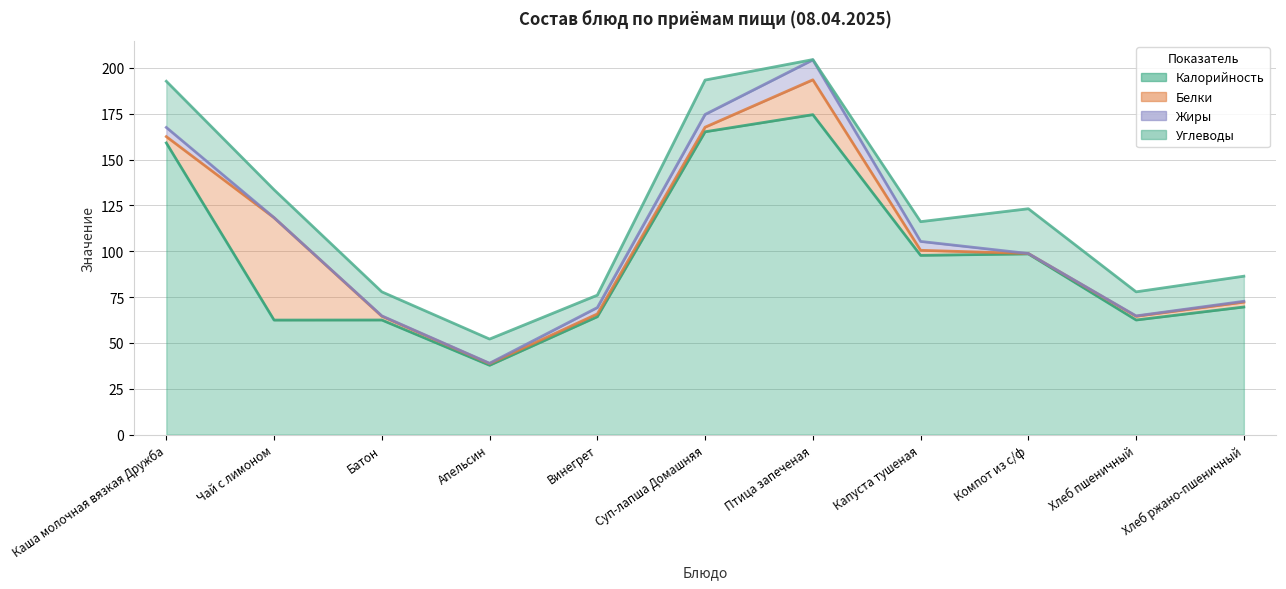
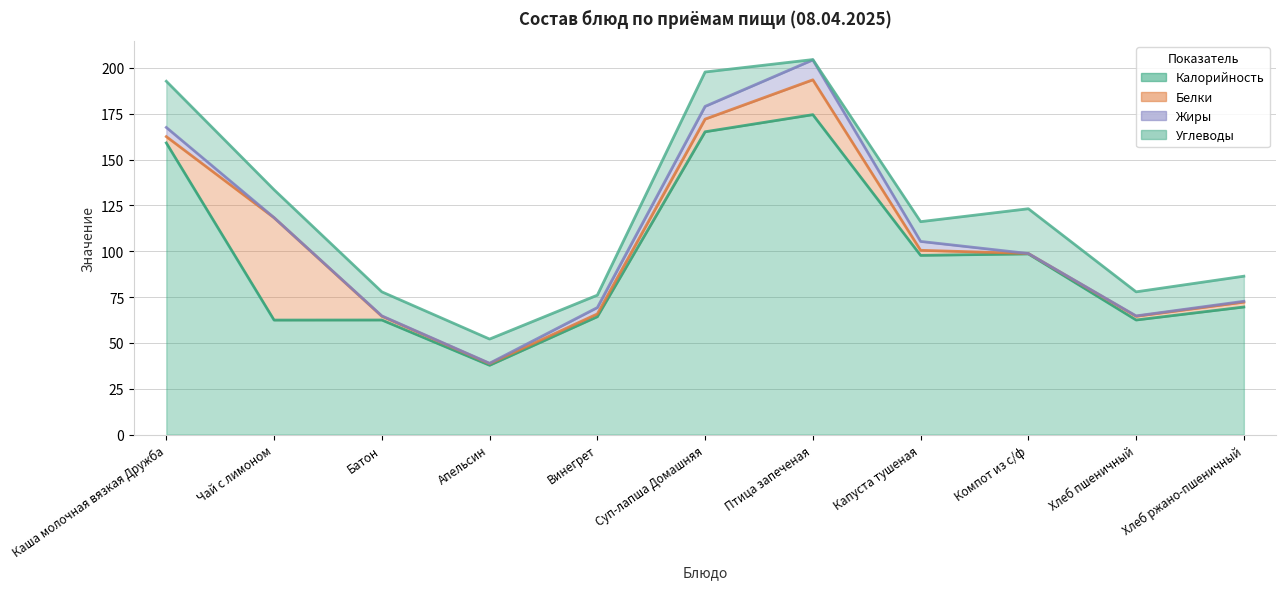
Белки, Суп-лапша Домашняя: 3 -> 7
